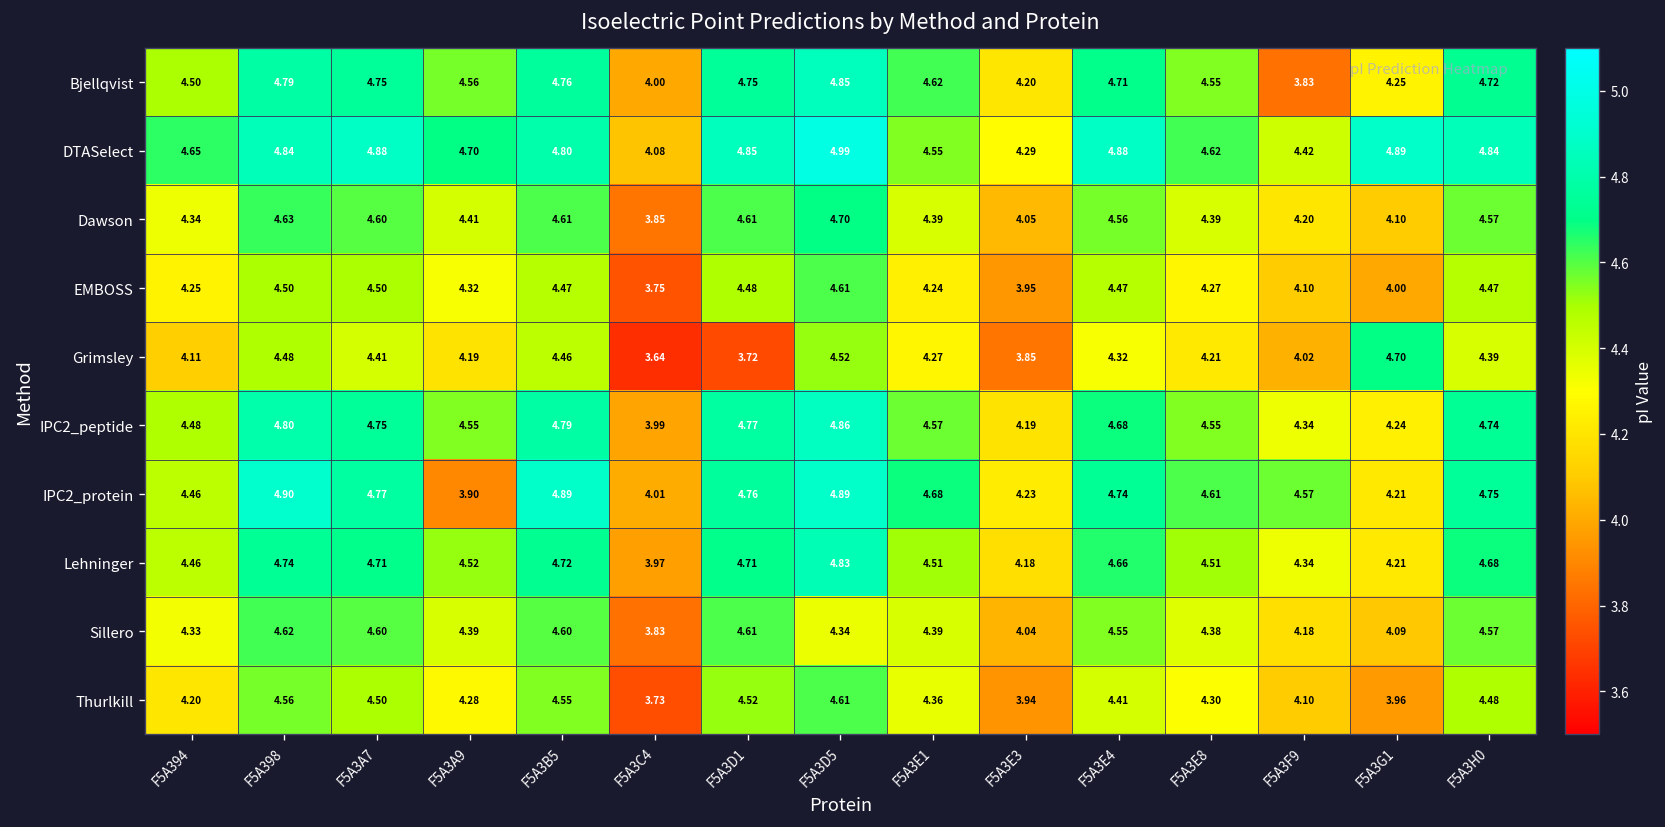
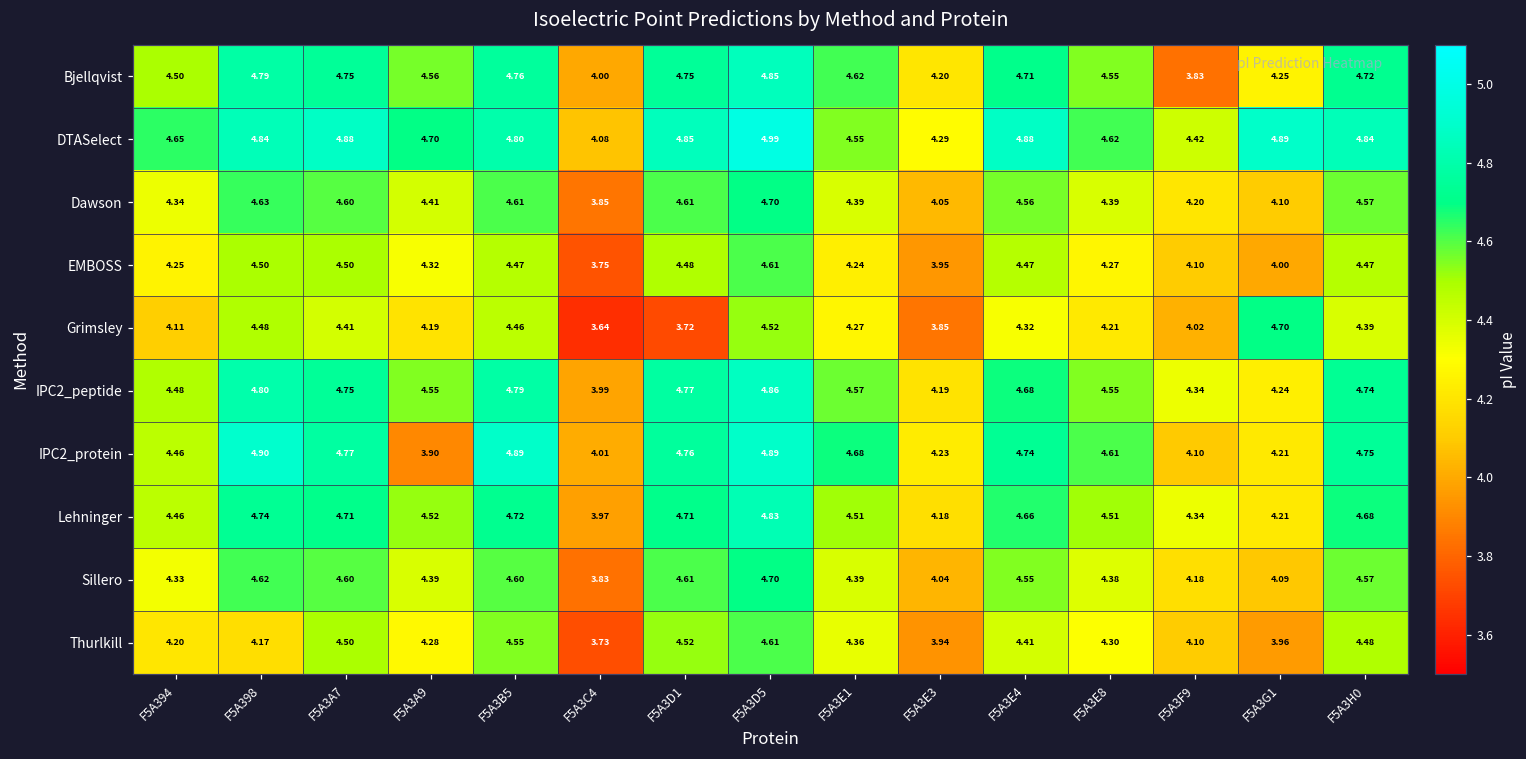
IPC2_protein, F5A3F9: 4.57 -> 4.10
Sillero, F5A3D5: 4.34 -> 4.70
Thurlkill, F5A398: 4.56 -> 4.17
